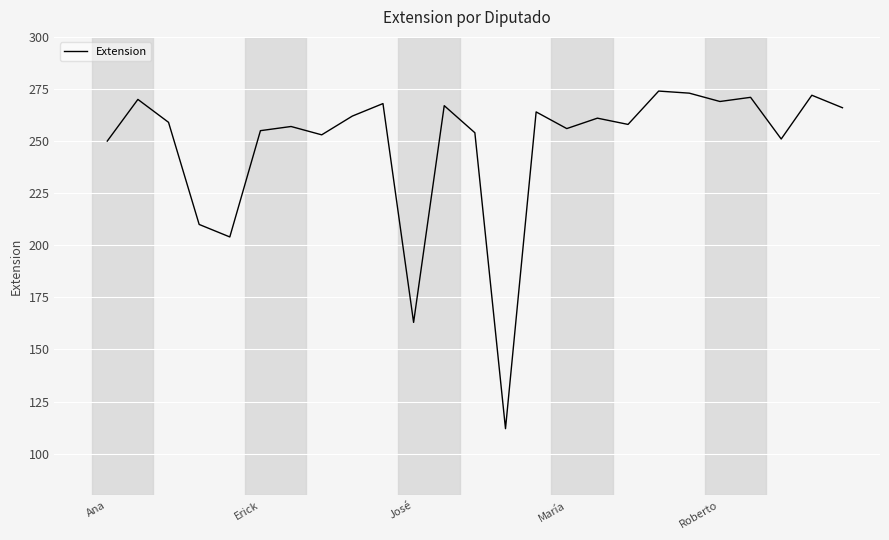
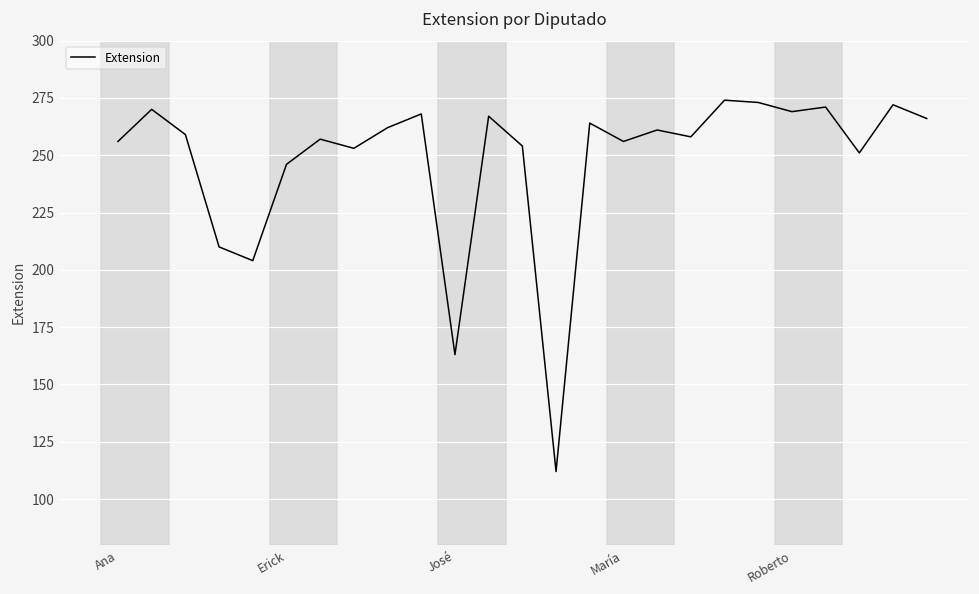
Ana: 250 -> 256
Erick: 255 -> 246
